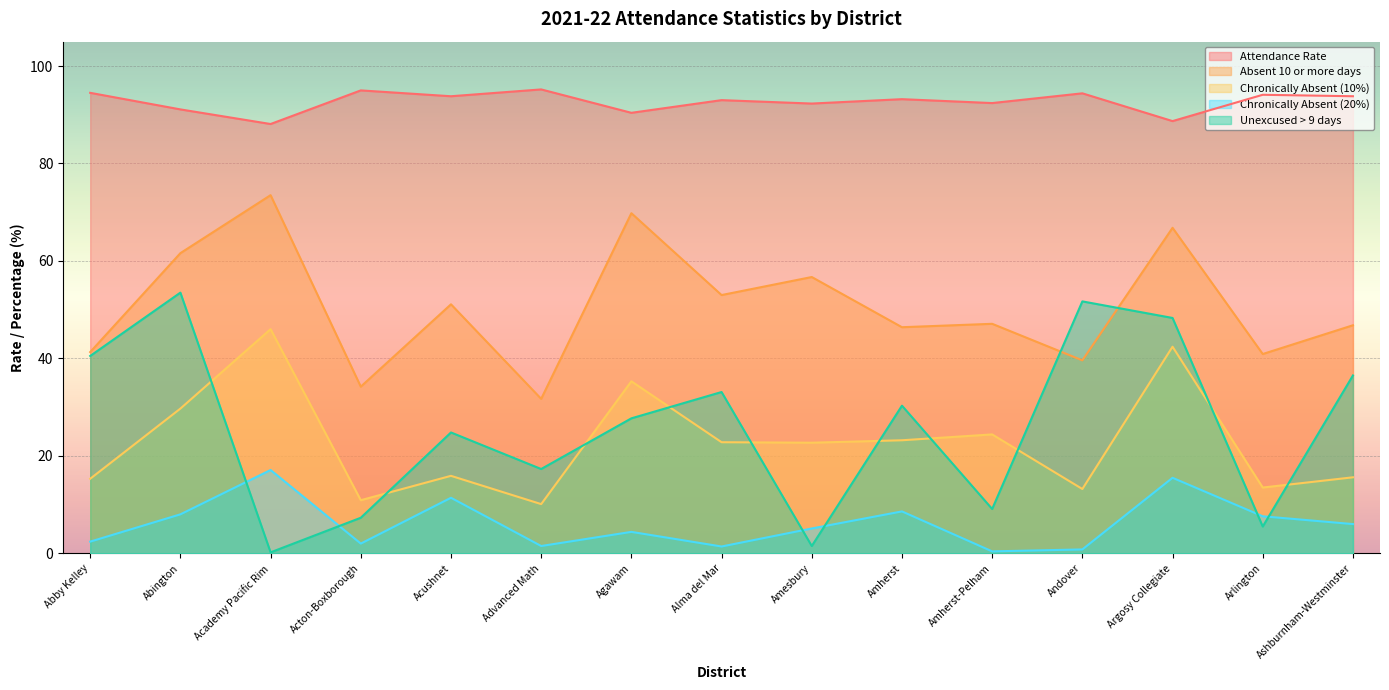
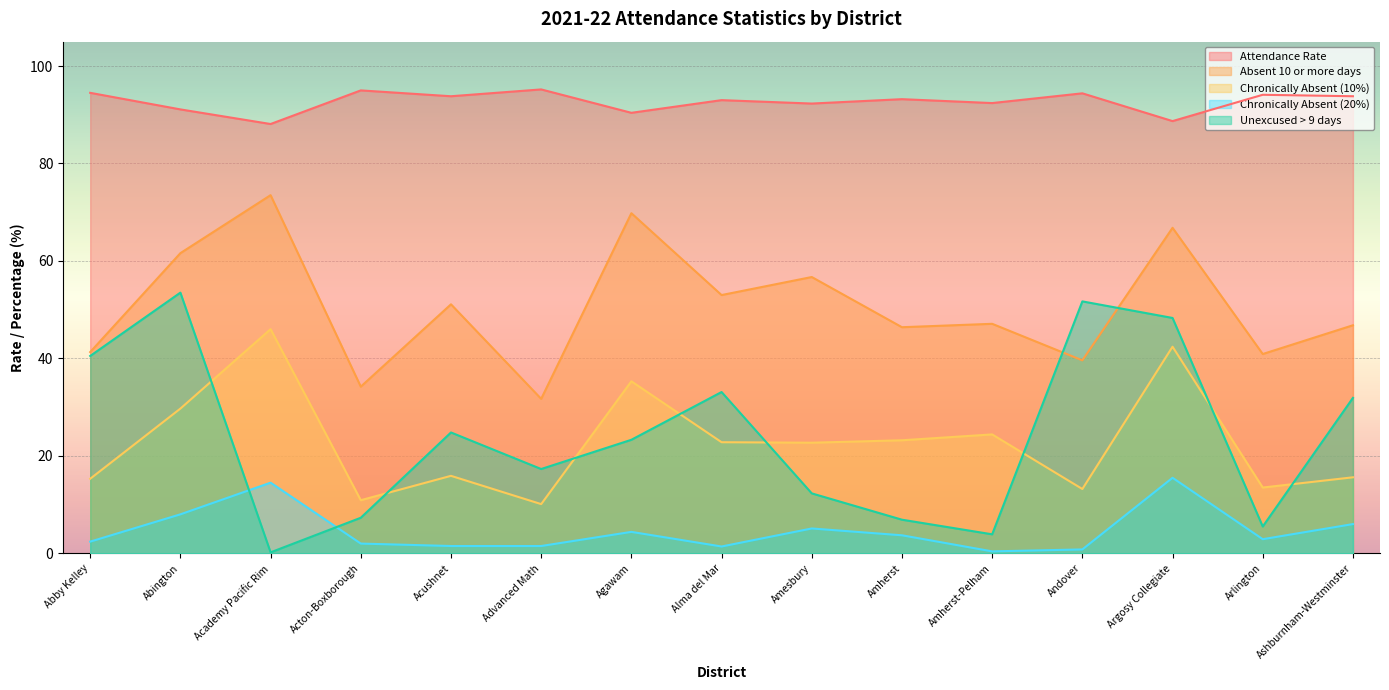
Chronically Absent (20%), Academy Pacific Rim: 17 -> 15
Chronically Absent (20%), Acushnet: 11 -> 2
Unexcused > 9 days, Agawam: 28 -> 23
Unexcused > 9 days, Amesbury: 2 -> 12
Chronically Absent (20%), Amherst: 9 -> 4
Unexcused > 9 days, Amherst: 30 -> 7
Unexcused > 9 days, Amherst-Pelham: 9 -> 4
Chronically Absent (20%), Arlington: 8 -> 3
Unexcused > 9 days, Ashburnham-Westminster: 37 -> 32
